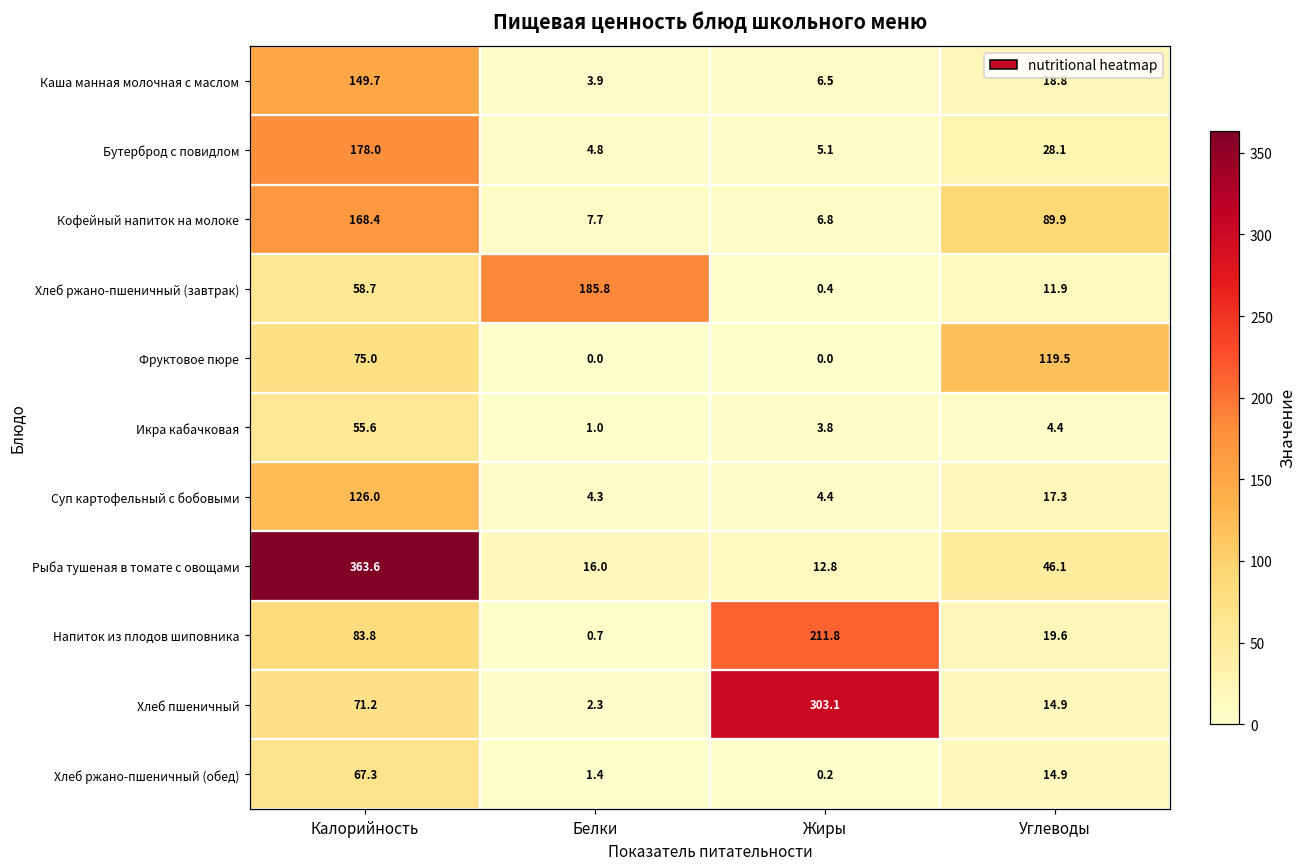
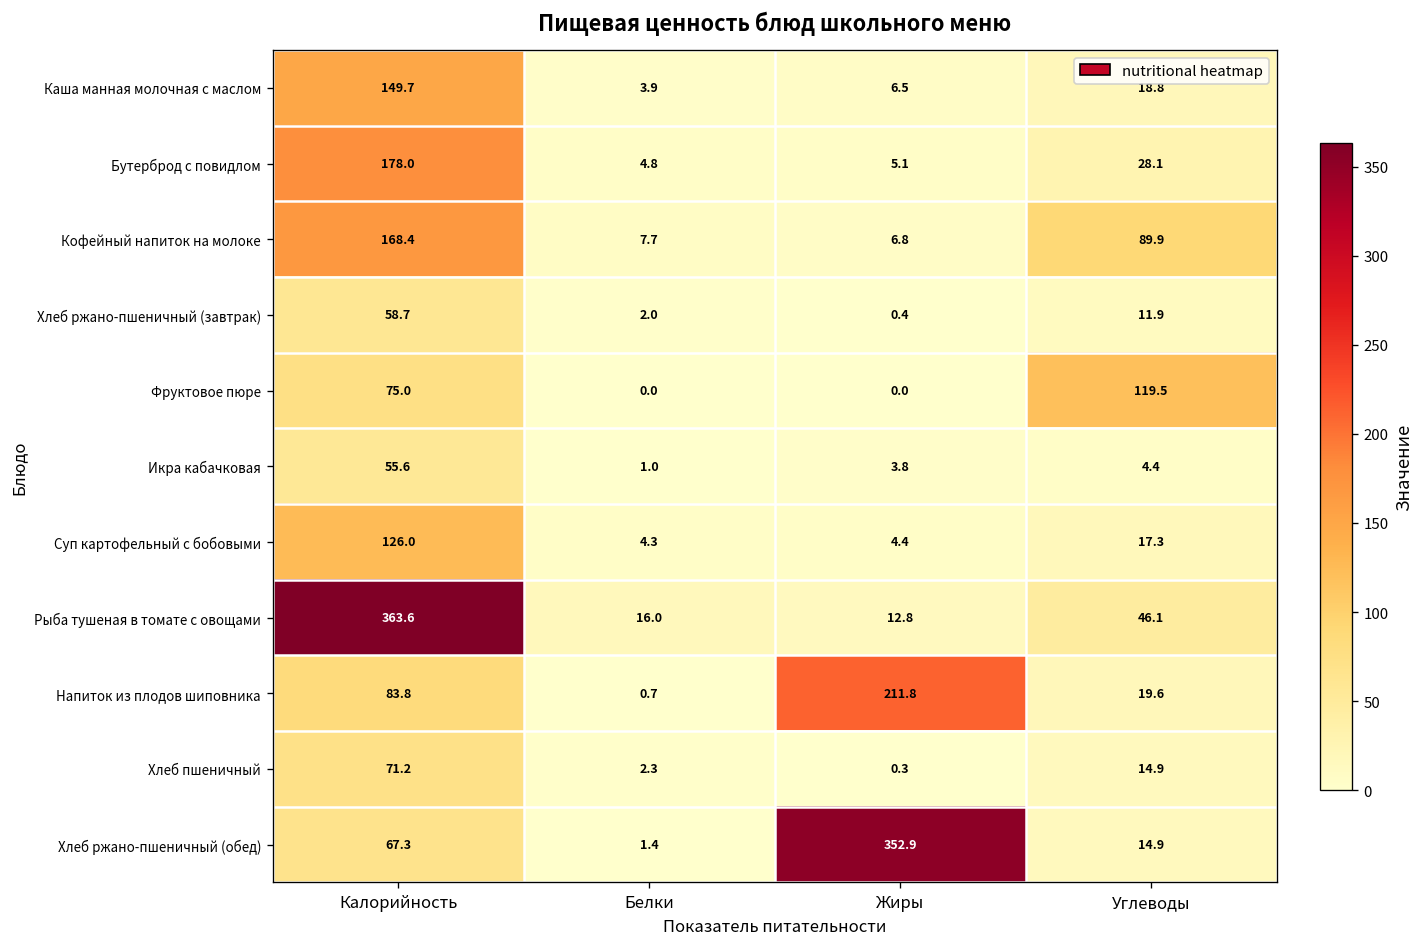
Хлеб ржано-пшеничный (завтрак), Белки: 185.8 -> 2.0
Хлеб пшеничный, Жиры: 303.1 -> 0.3
Хлеб ржано-пшеничный (обед), Жиры: 0.2 -> 352.9
